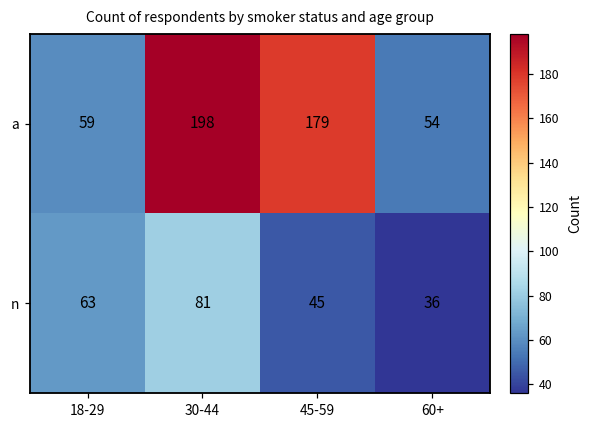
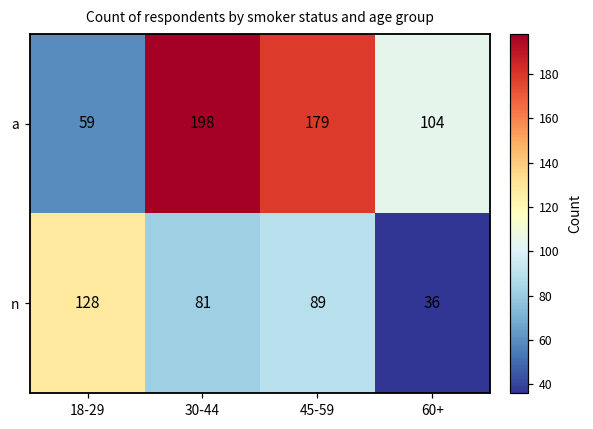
a, 60+: 54 -> 104
n, 18-29: 63 -> 128
n, 45-59: 45 -> 89
